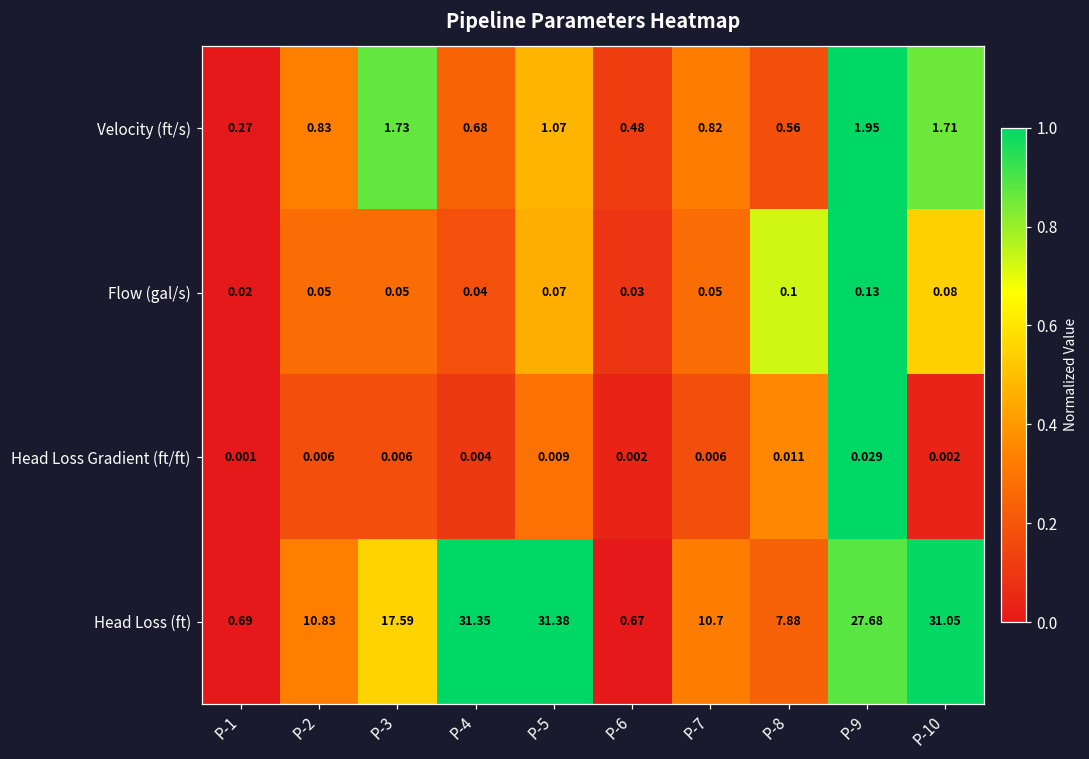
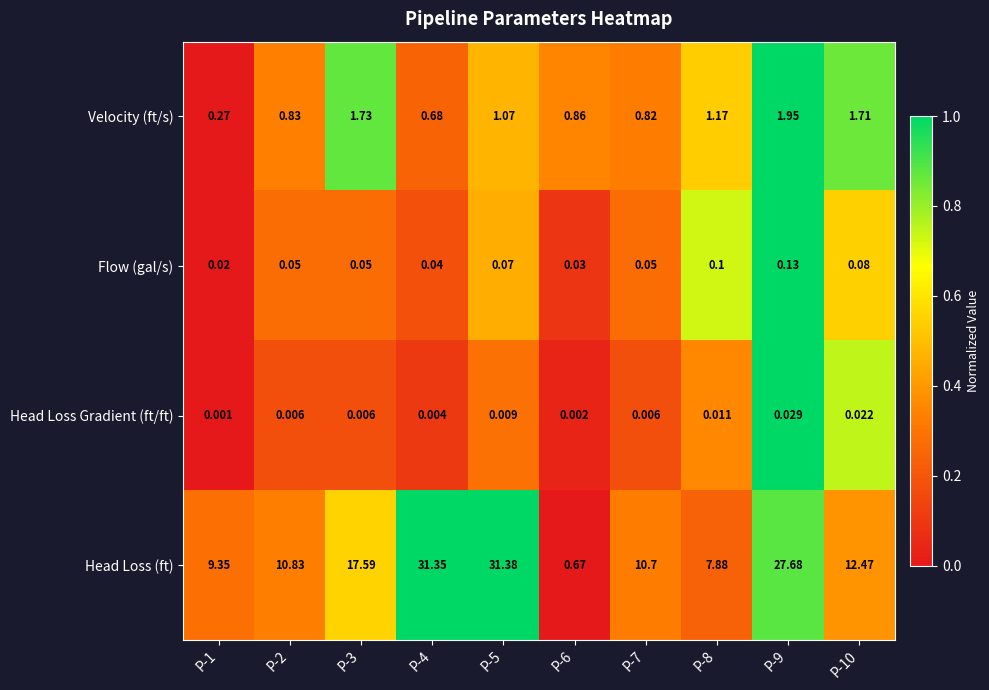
Velocity (ft/s), P-6: 0.48 -> 0.86
Velocity (ft/s), P-8: 0.56 -> 1.17
Head Loss Gradient (ft/ft), P-10: 0.002 -> 0.022
Head Loss (ft), P-1: 0.69 -> 9.35
Head Loss (ft), P-10: 31.05 -> 12.47
